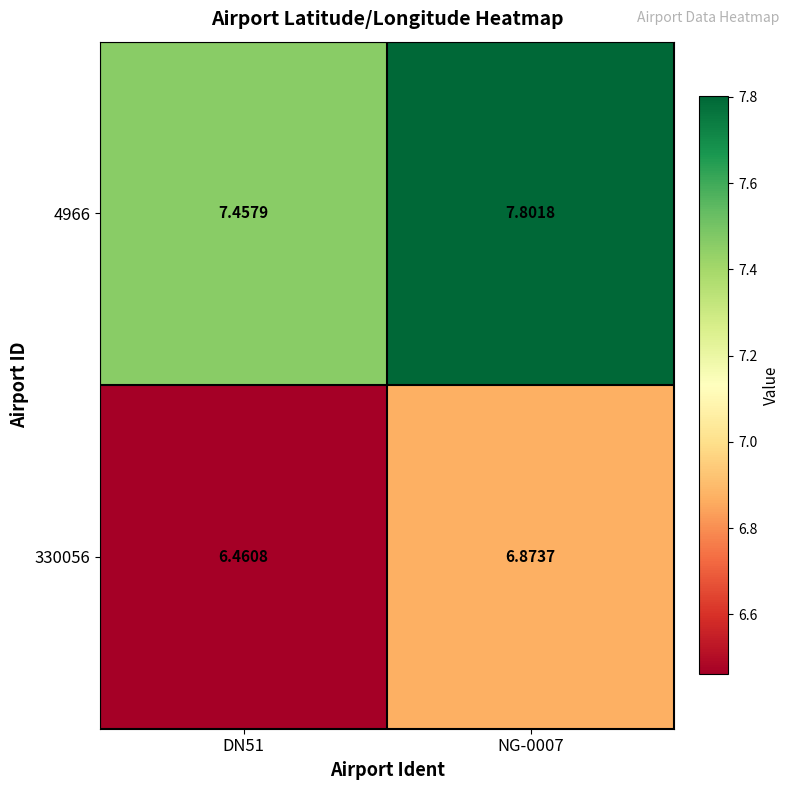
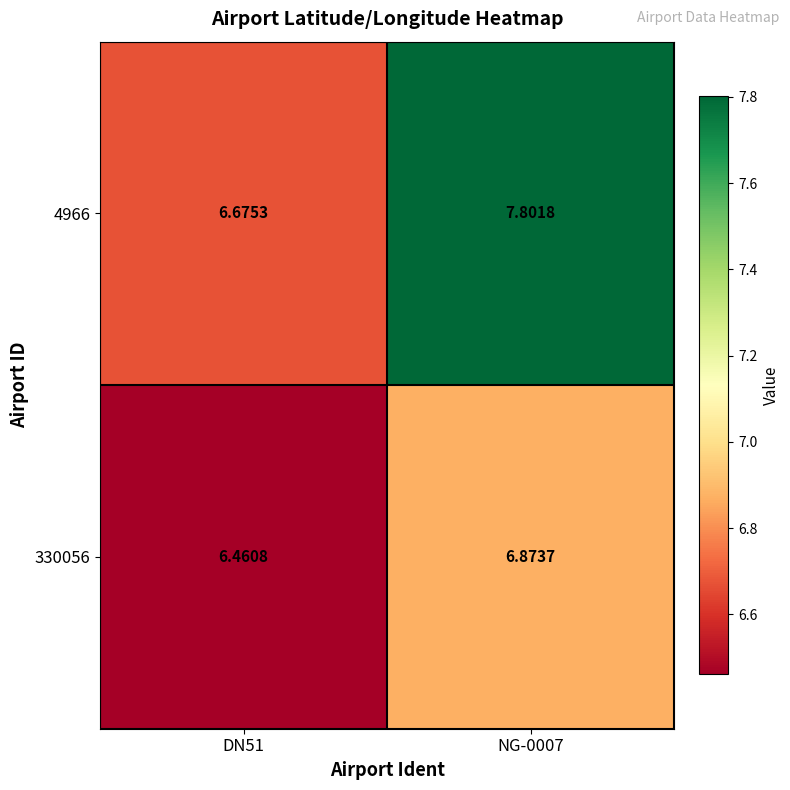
4966, DN51: 7.4579 -> 6.6753
